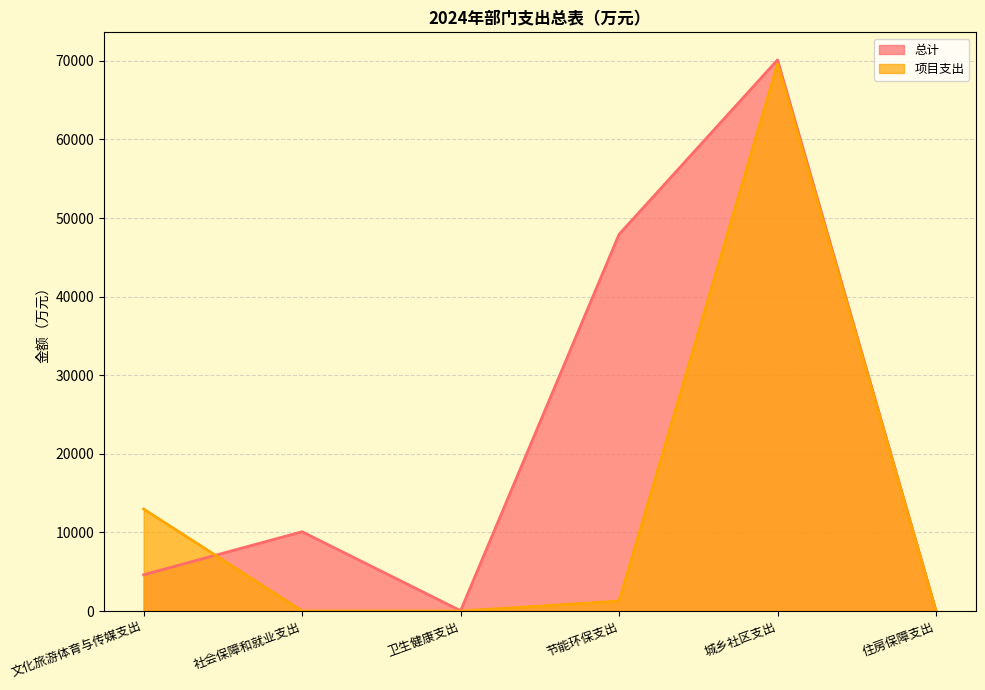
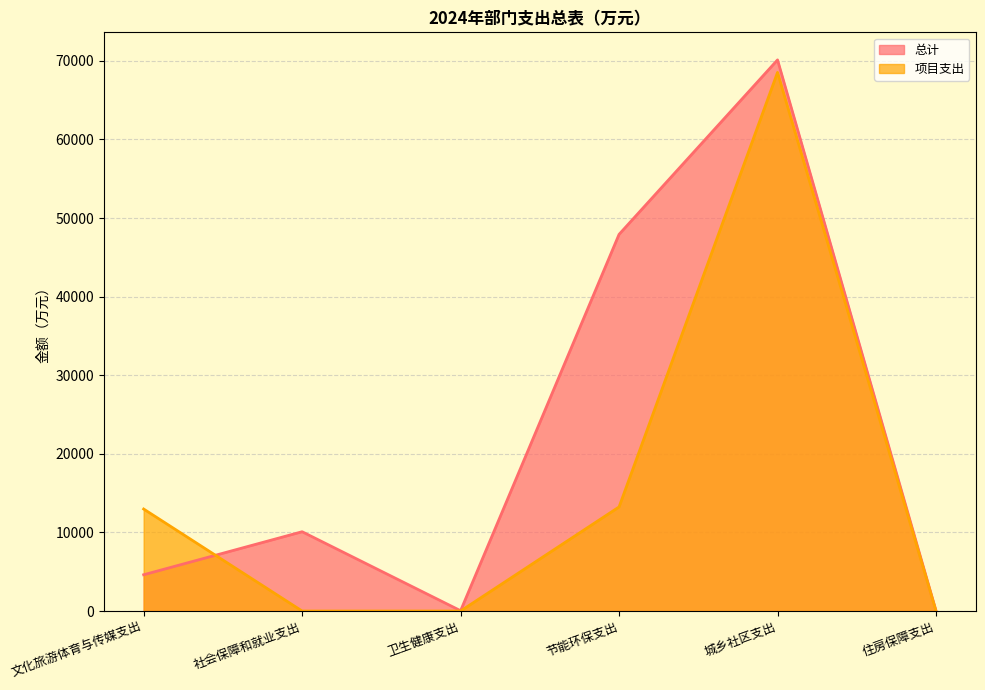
项目支出, 节能环保支出: 1000 -> 13000
项目支出, 城乡社区支出: 70000 -> 69000
